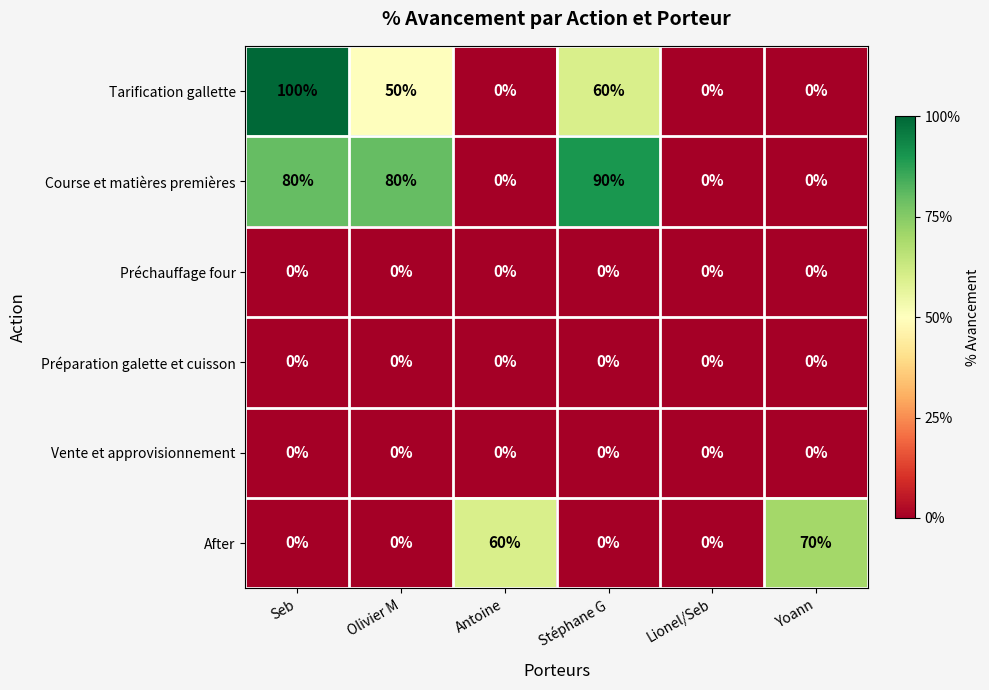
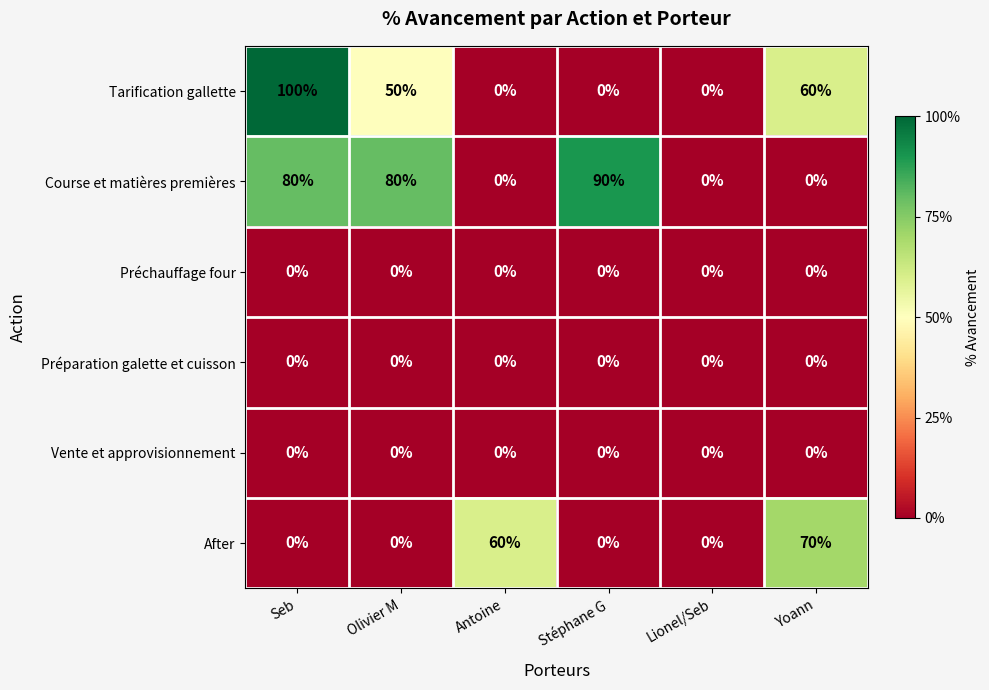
Tarification gallette, Stéphane G: 60% -> 0%
Tarification gallette, Yoann: 0% -> 60%
